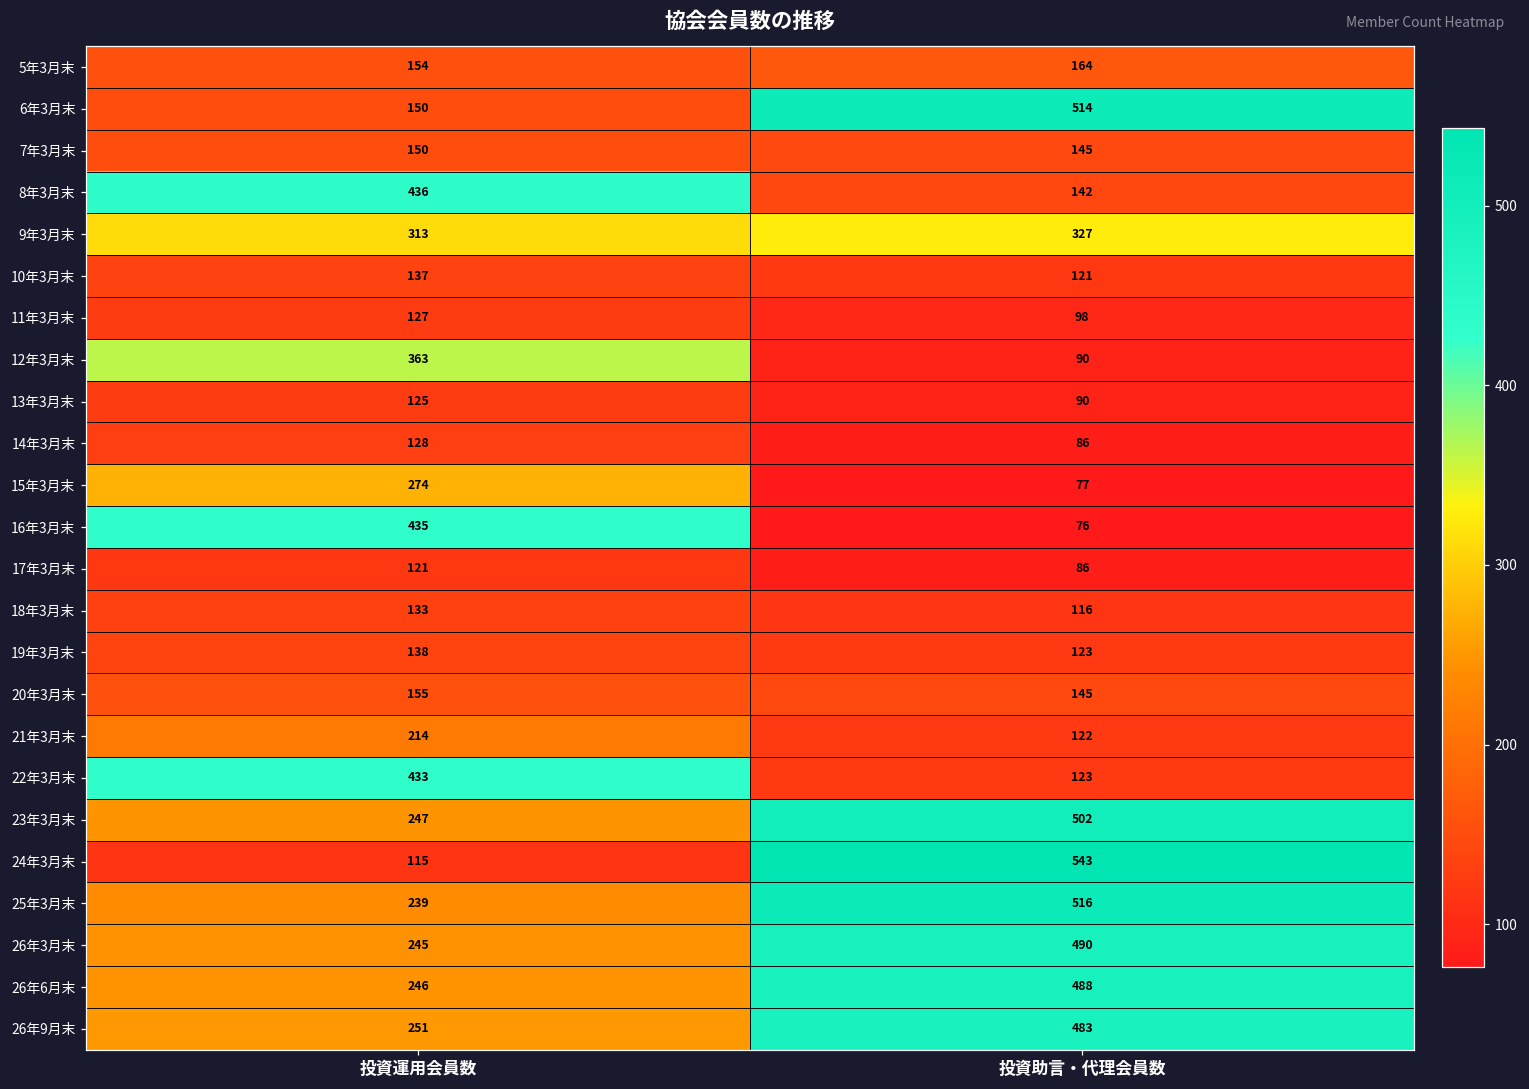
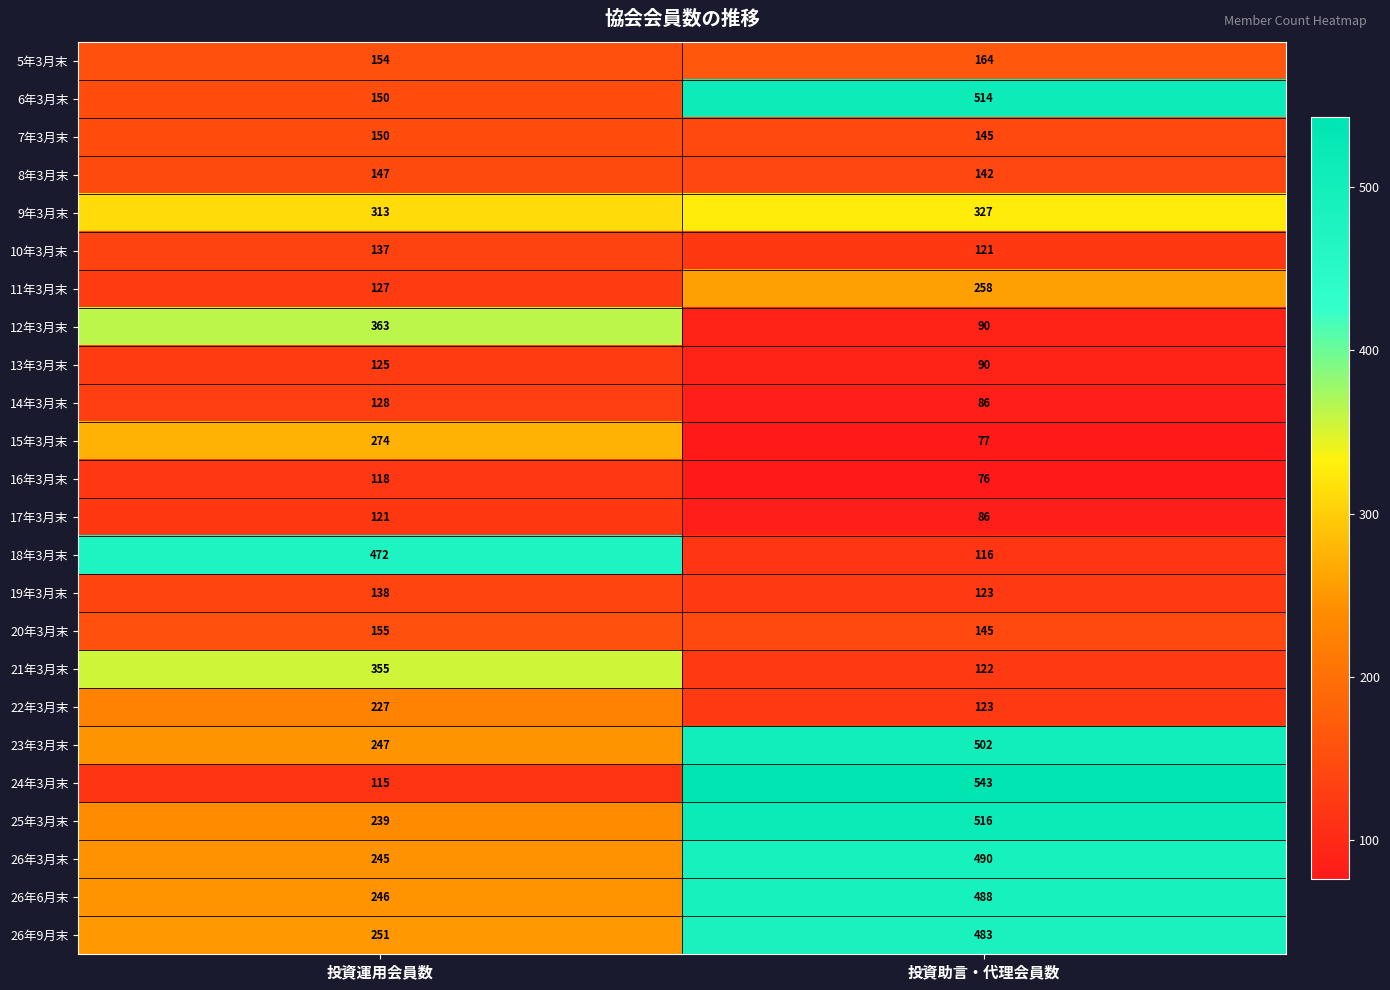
8年3月末, 投資運用会員数: 436 -> 147
11年3月末, 投資助言・代理会員数: 98 -> 258
16年3月末, 投資運用会員数: 435 -> 118
18年3月末, 投資運用会員数: 133 -> 472
21年3月末, 投資運用会員数: 214 -> 355
22年3月末, 投資運用会員数: 433 -> 227
